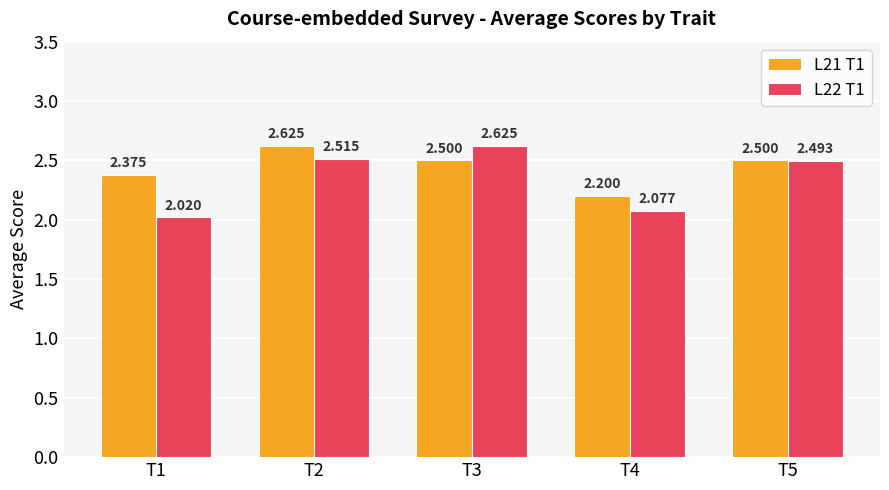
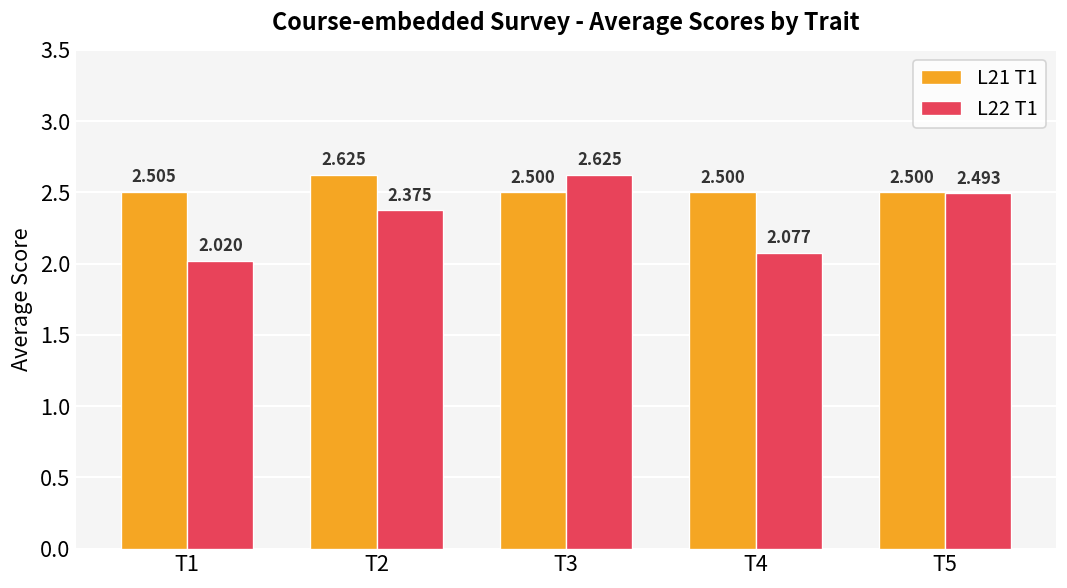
L21 T1, T1: 2.375 -> 2.505
L22 T1, T2: 2.515 -> 2.375
L21 T1, T4: 2.200 -> 2.500
